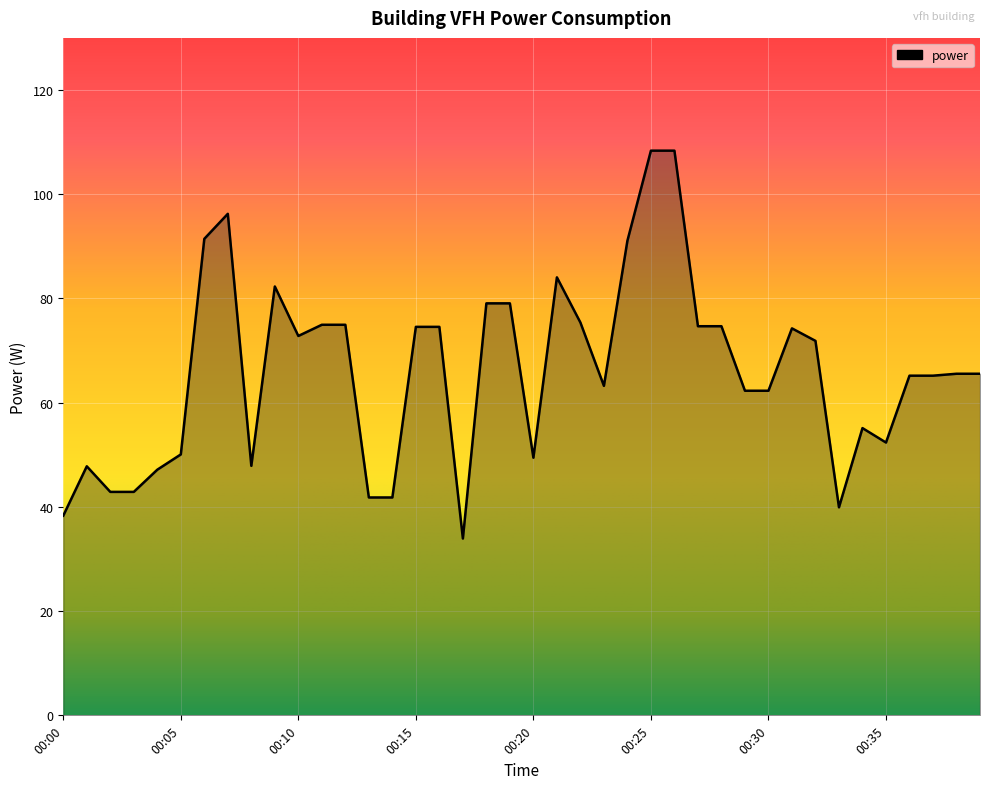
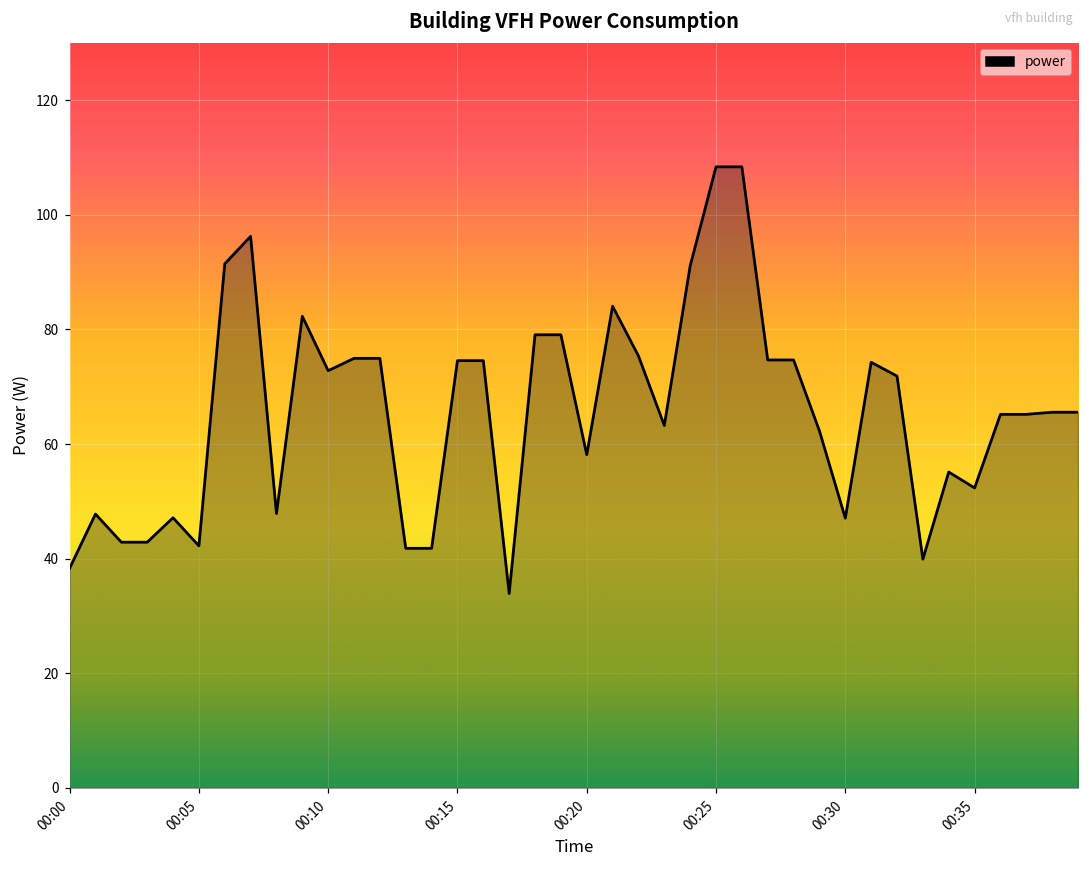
00:05: 50 -> 42
00:20: 49 -> 58
00:30: 62 -> 47
